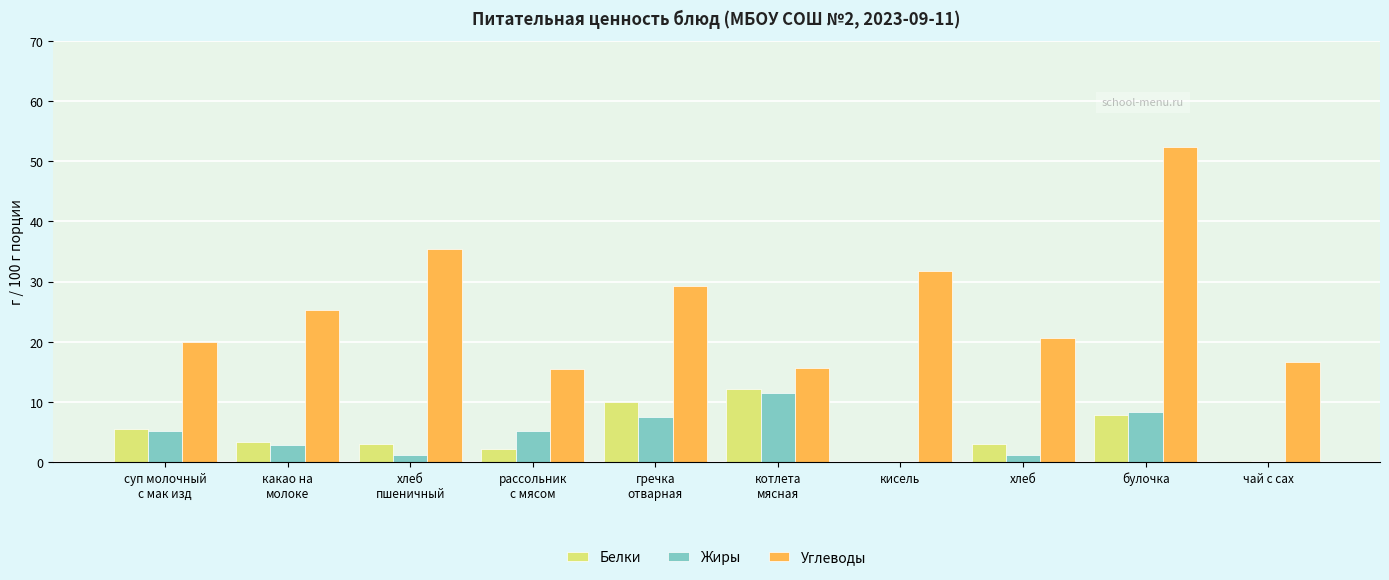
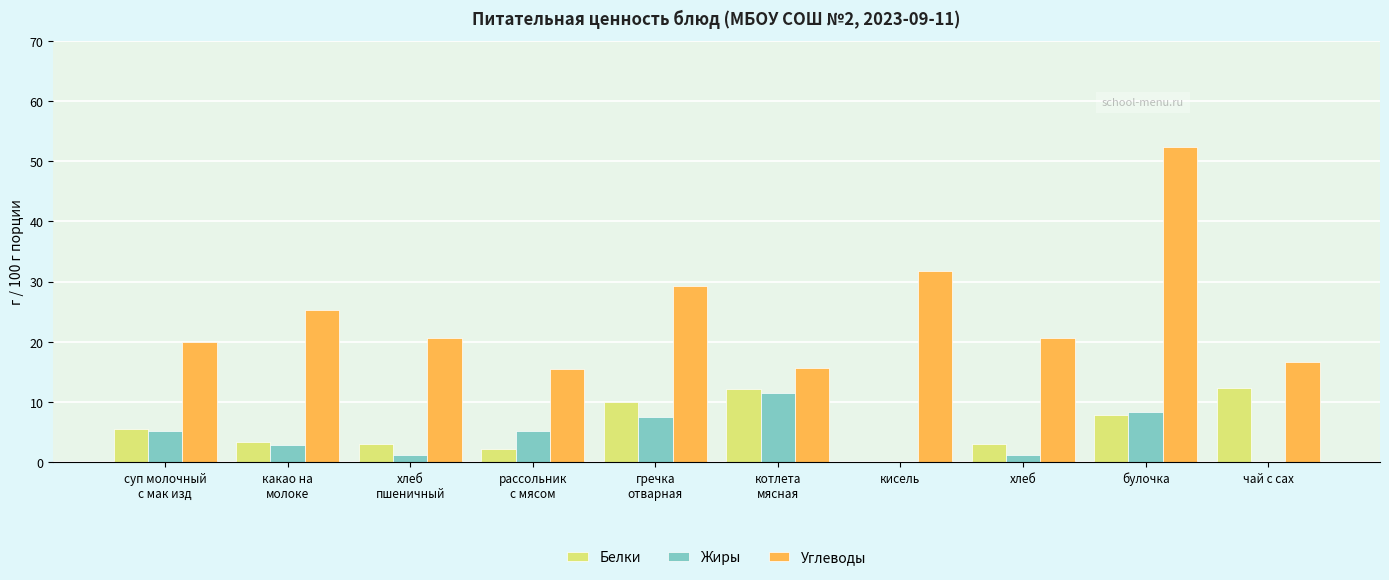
Углеводы, хлеб пшеничный: 35 -> 21
Белки, чай с сах: 0 -> 12
